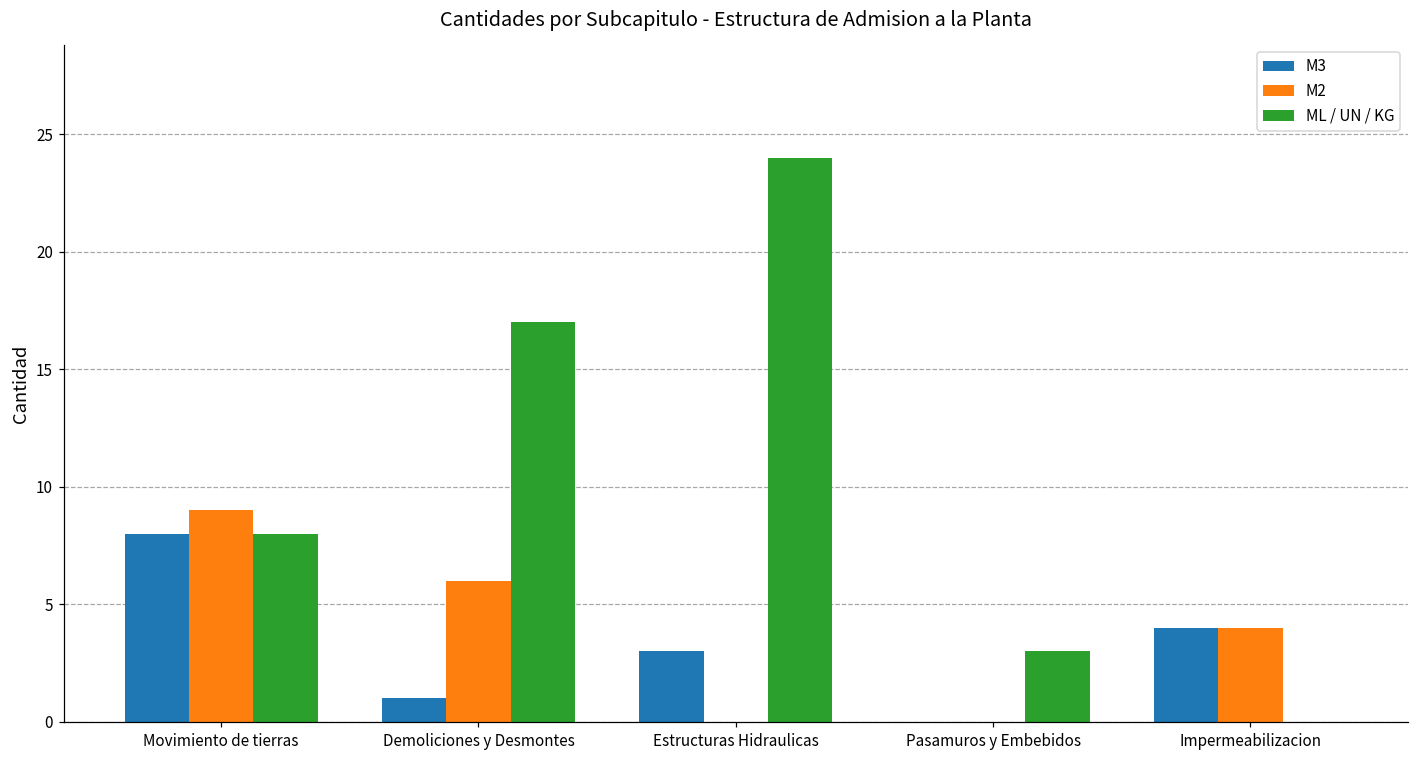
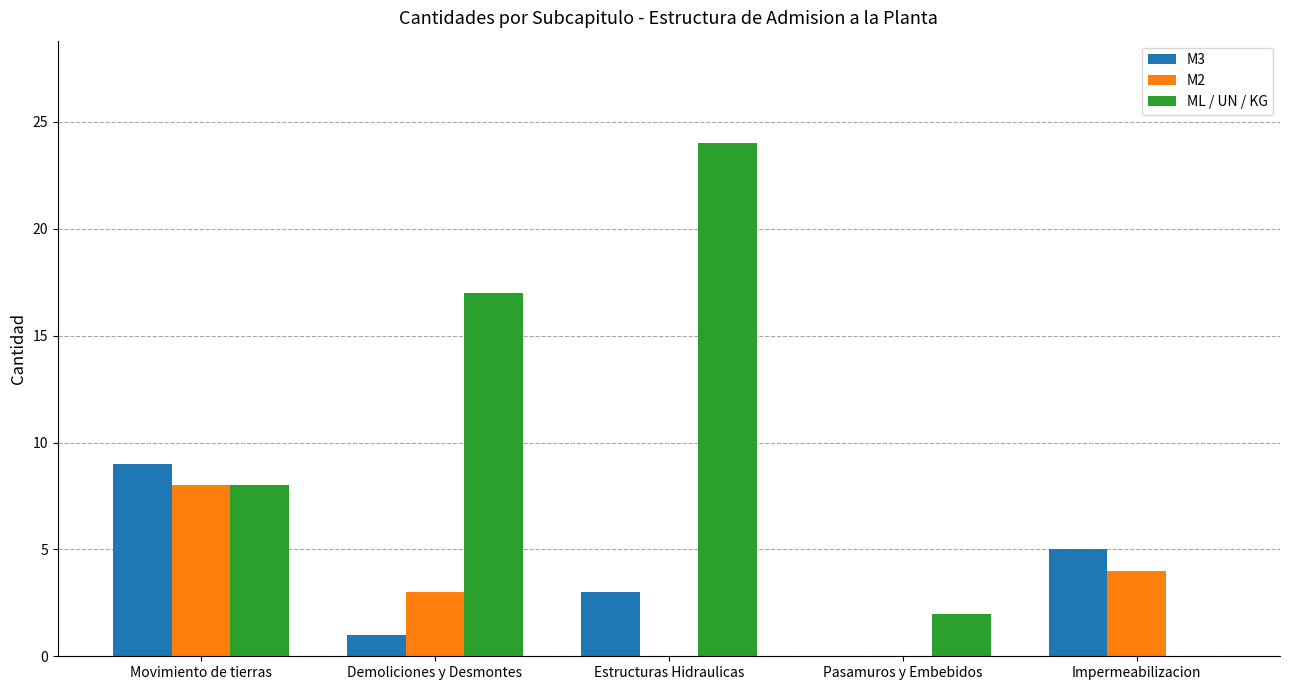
M3, Movimiento de tierras: 8 -> 9
M2, Movimiento de tierras: 9 -> 8
M2, Demoliciones y Desmontes: 6 -> 3
ML / UN / KG, Pasamuros y Embebidos: 3 -> 2
M3, Impermeabilizacion: 4 -> 5
